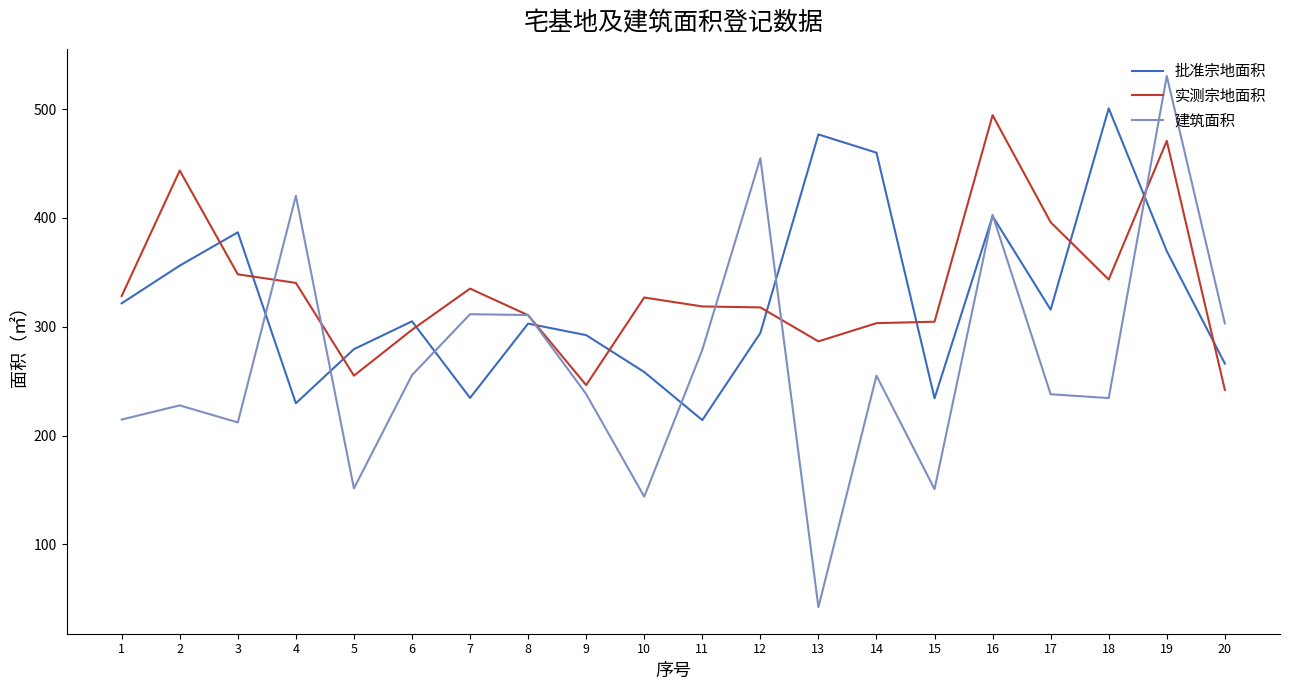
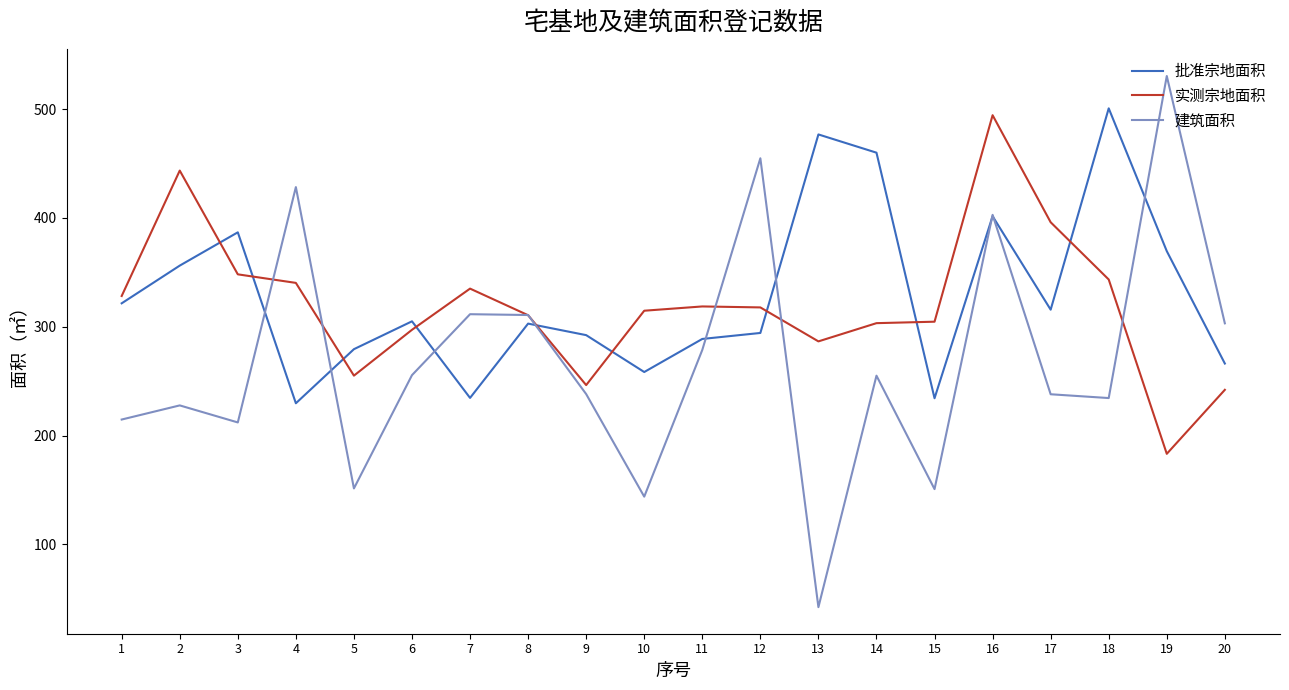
建筑面积, 4: 420 -> 428
实测宗地面积, 10: 327 -> 315
批准宗地面积, 11: 214 -> 289
实测宗地面积, 19: 471 -> 183
